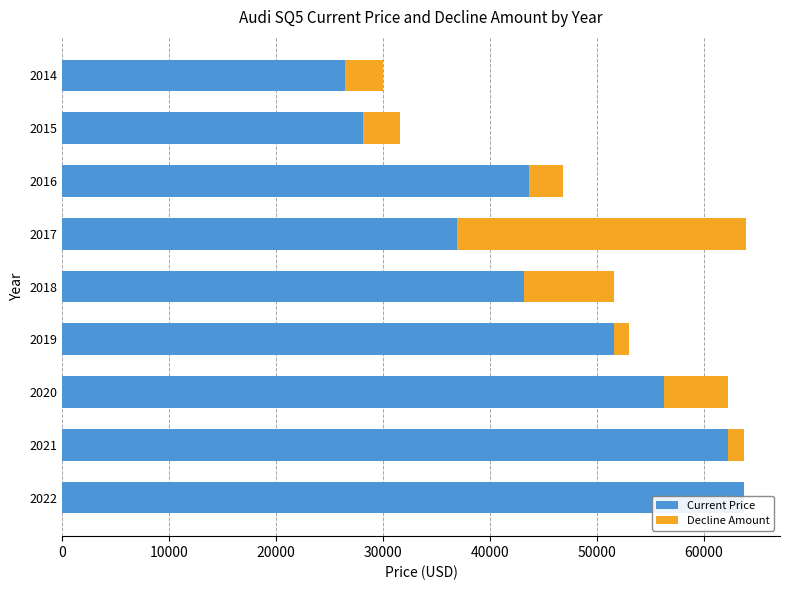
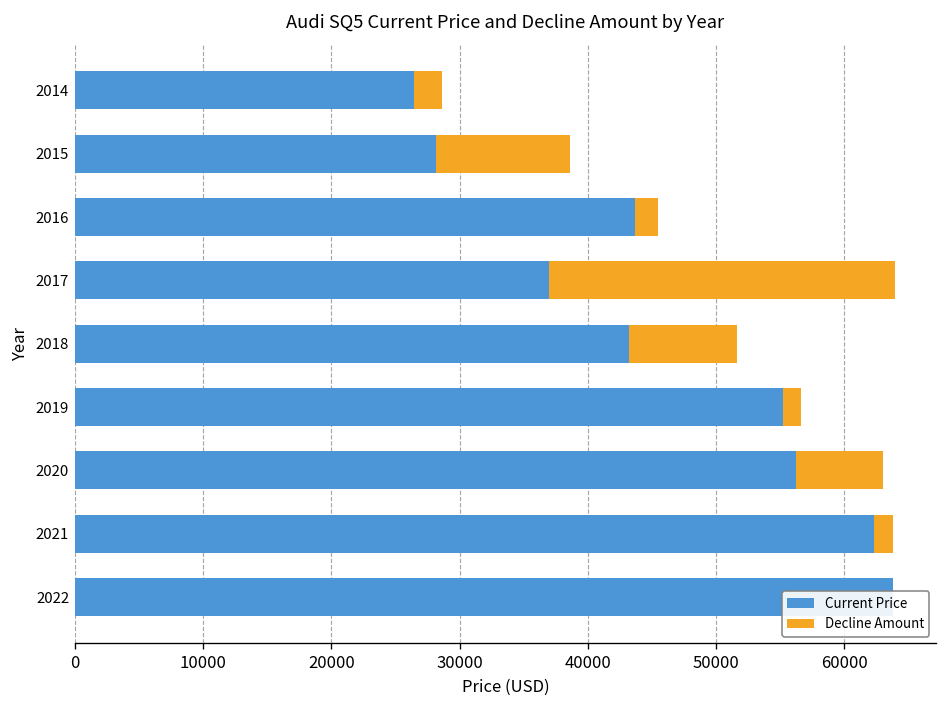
Decline Amount, 2014: 3600 -> 2200
Decline Amount, 2015: 3400 -> 10500
Decline Amount, 2016: 3200 -> 1800
Current Price, 2019: 51600 -> 55200
Decline Amount, 2020: 6000 -> 6700
